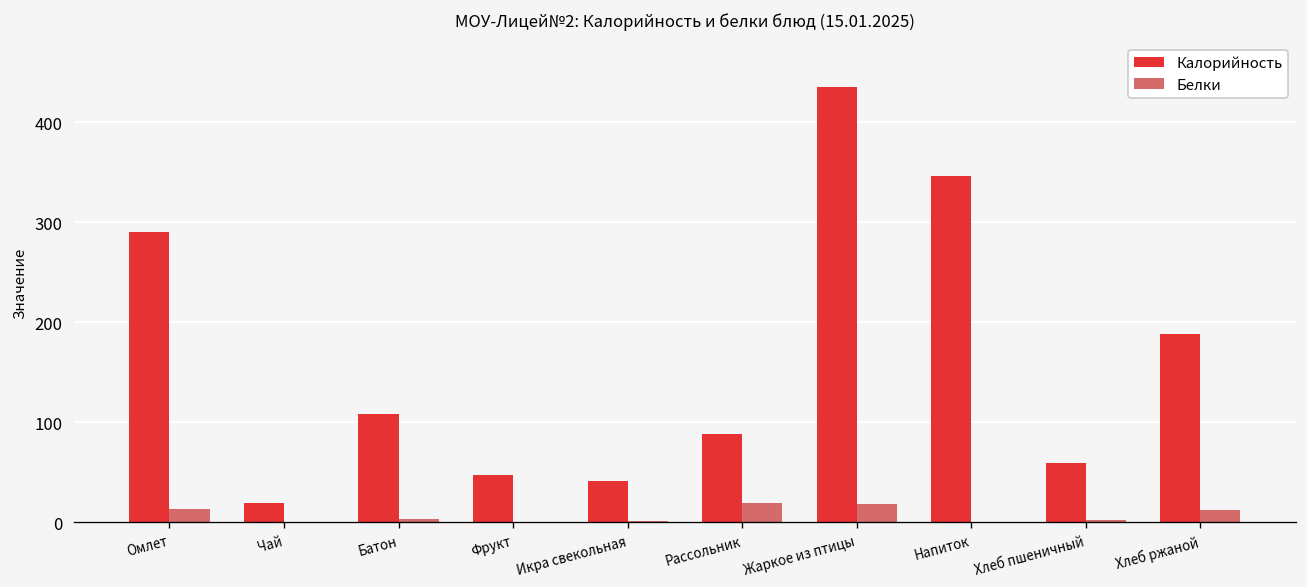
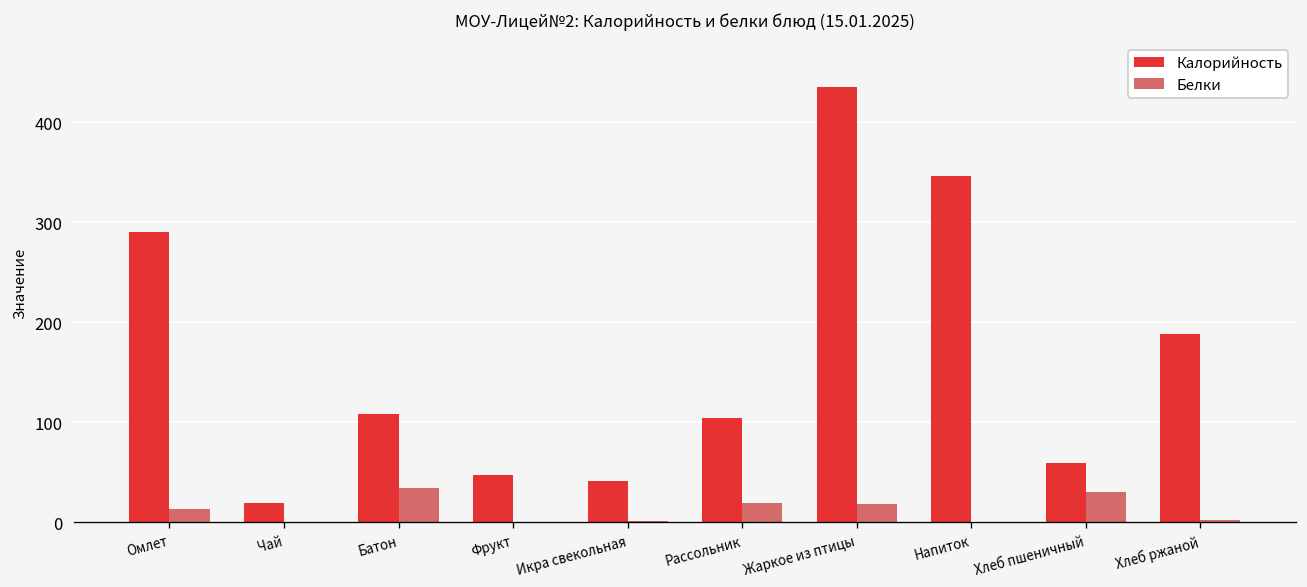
Белки, Батон: 0 -> 30
Калорийность, Рассольник: 90 -> 100
Белки, Хлеб пшеничный: 0 -> 30
Белки, Хлеб ржаной: 10 -> 0
